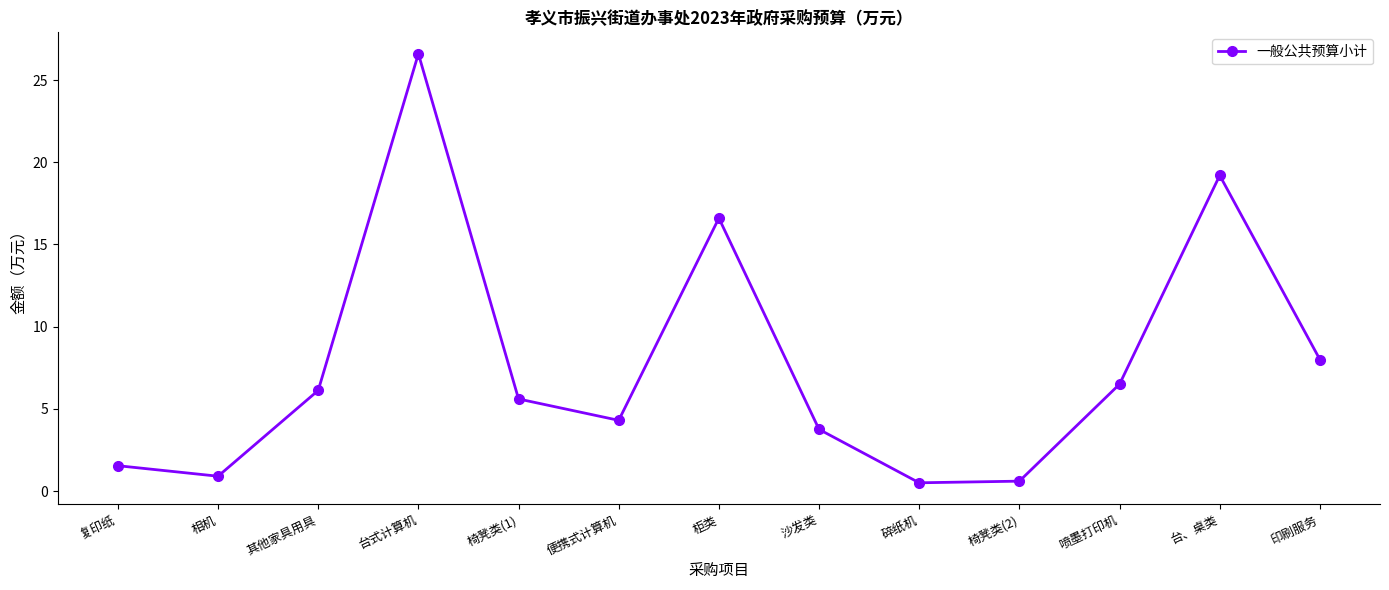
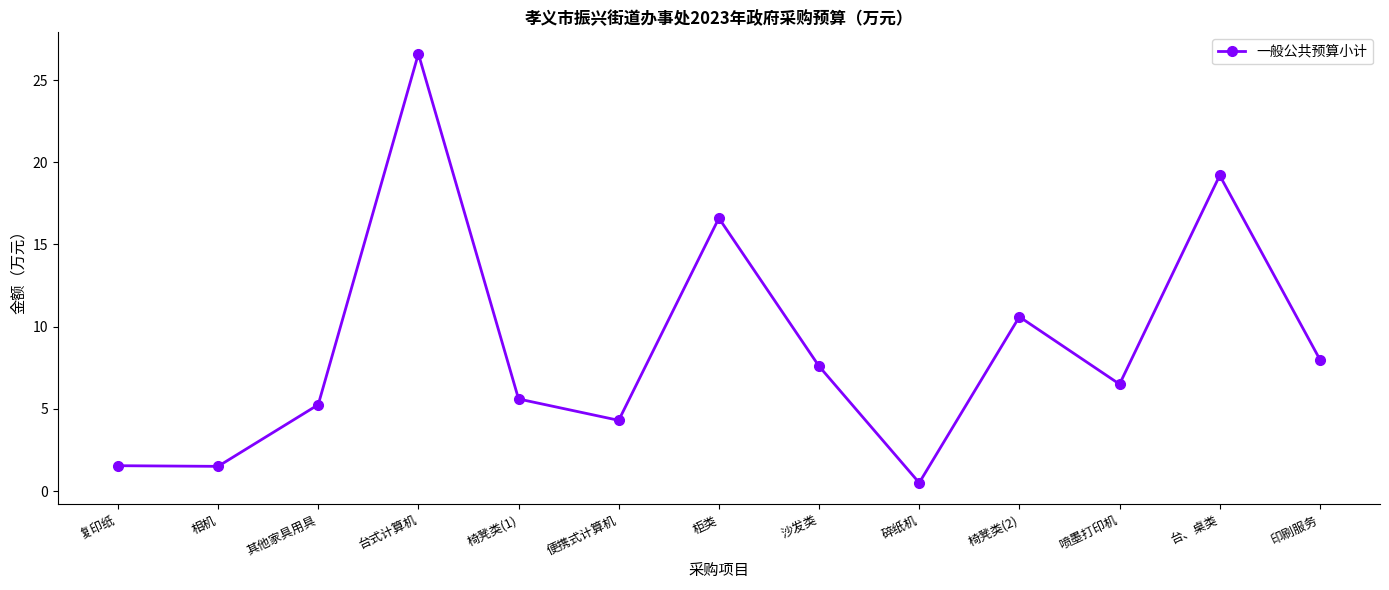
相机: 0.9 -> 1.5
其他家具用具: 6.1 -> 5.3
沙发类: 3.8 -> 7.6
椅凳类(2): 0.6 -> 10.6
